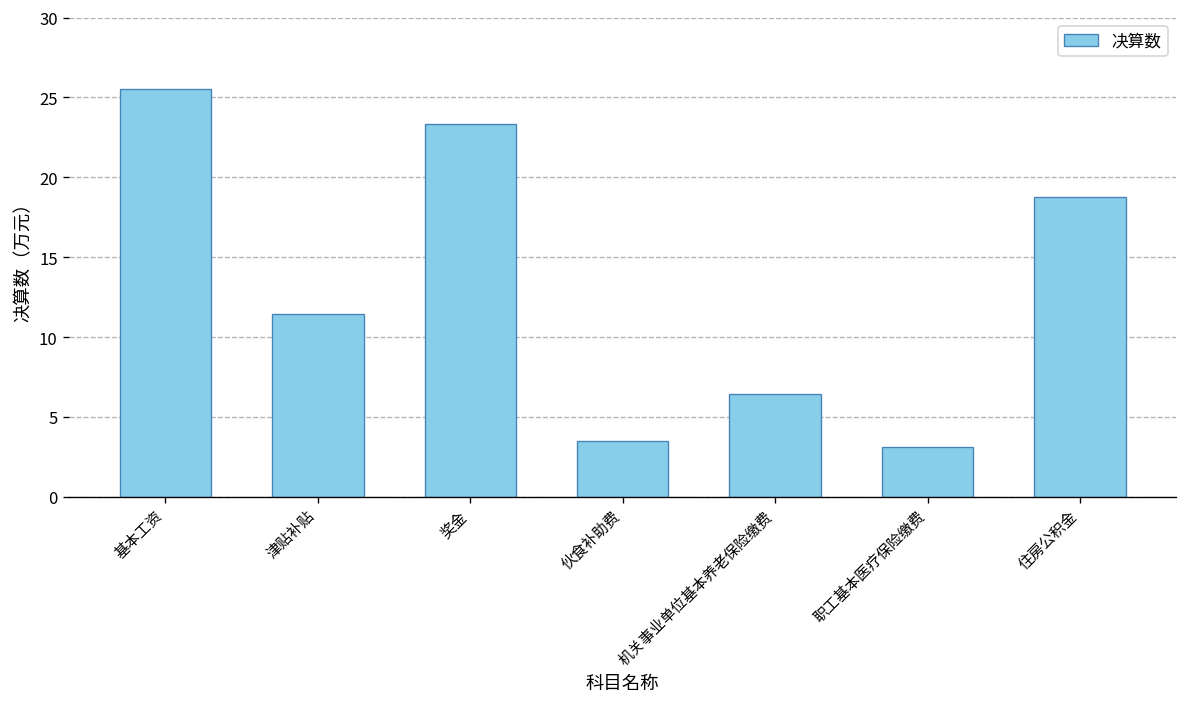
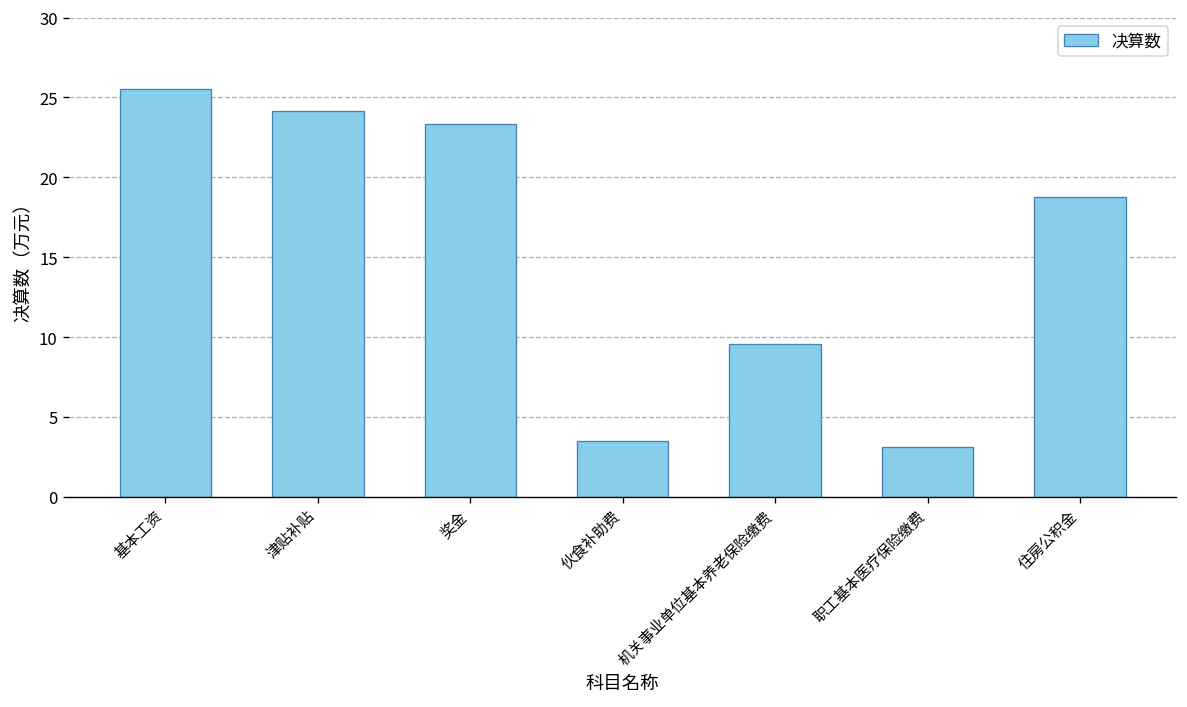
津贴补贴: 11.4 -> 24.1
机关事业单位基本养老保险缴费: 6.4 -> 9.6
